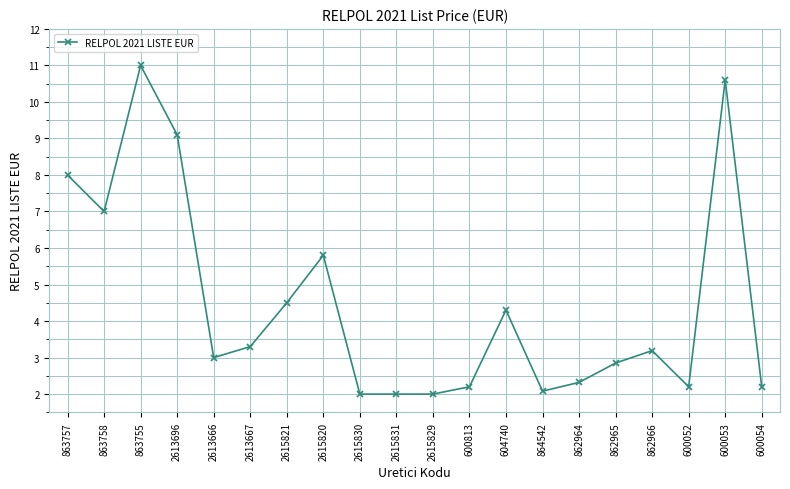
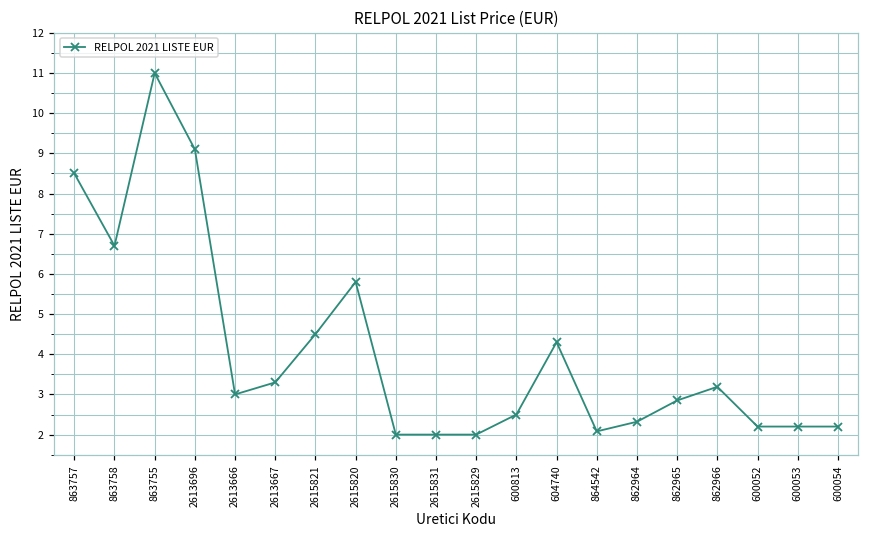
863757: 8.0 -> 8.5
863758: 7.0 -> 6.7
600813: 2.2 -> 2.5
600053: 10.6 -> 2.2
